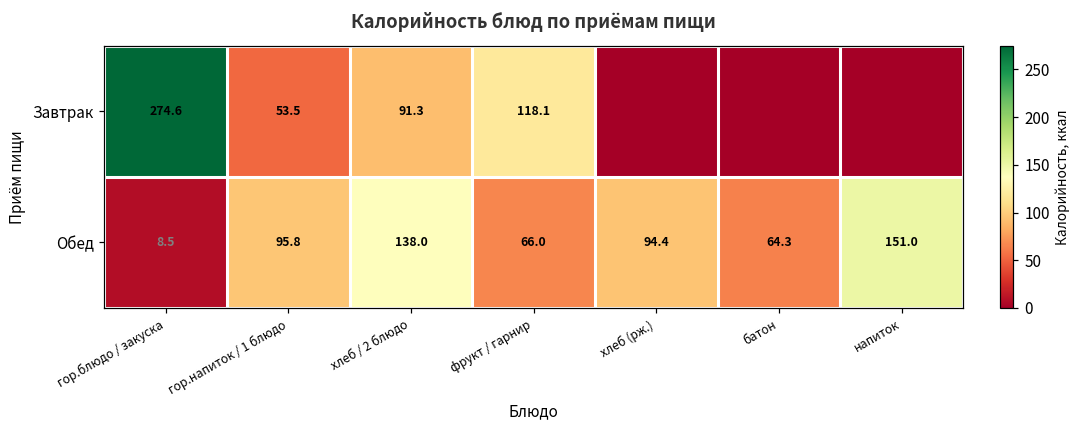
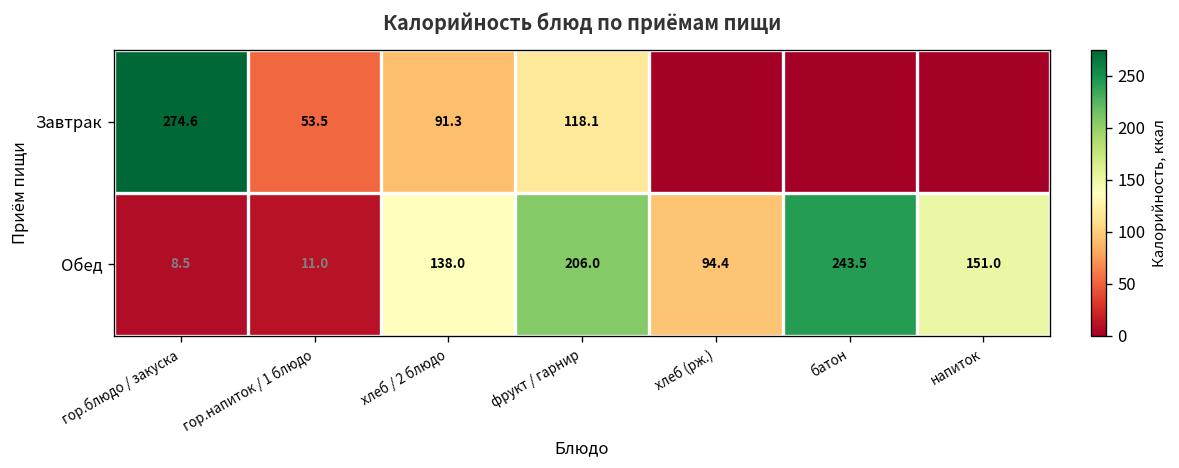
Обед, гор.напиток / 1 блюдо: 95.8 -> 11.0
Обед, фрукт / гарнир: 66.0 -> 206.0
Обед, батон: 64.3 -> 243.5
